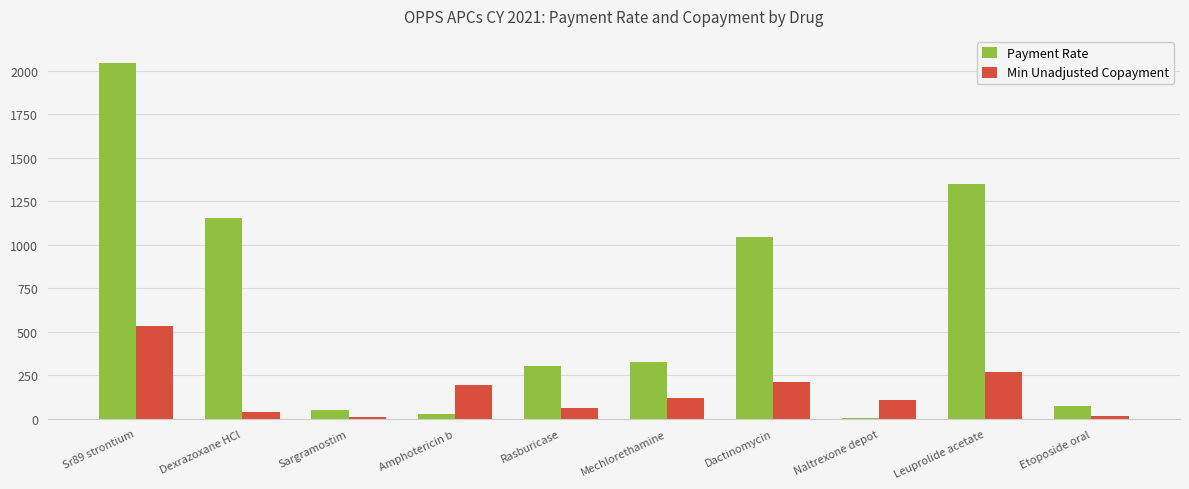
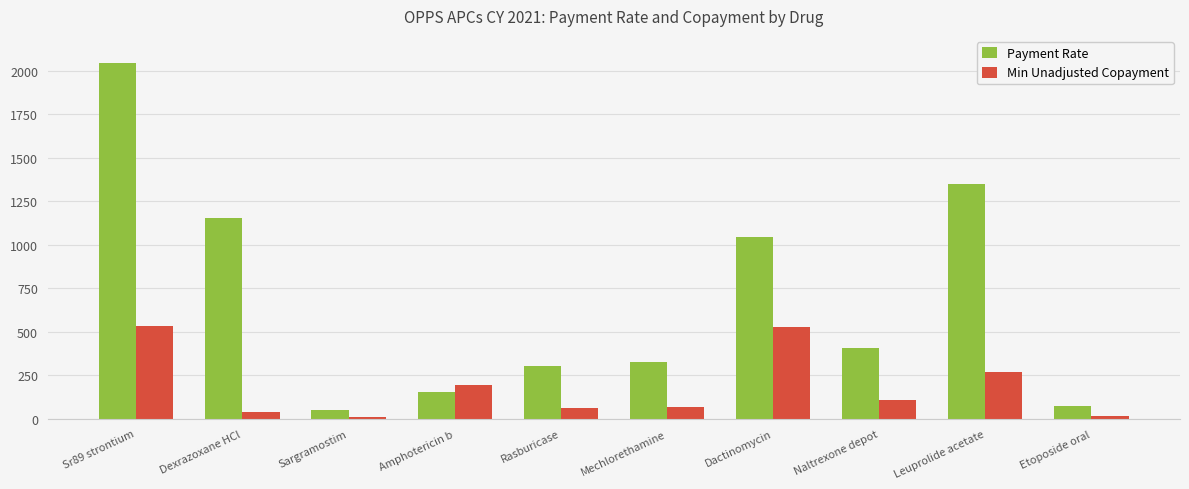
Payment Rate, Amphotericin b: 30 -> 150
Min Unadjusted Copayment, Mechlorethamine: 120 -> 70
Min Unadjusted Copayment, Dactinomycin: 210 -> 530
Payment Rate, Naltrexone depot: 0 -> 400
